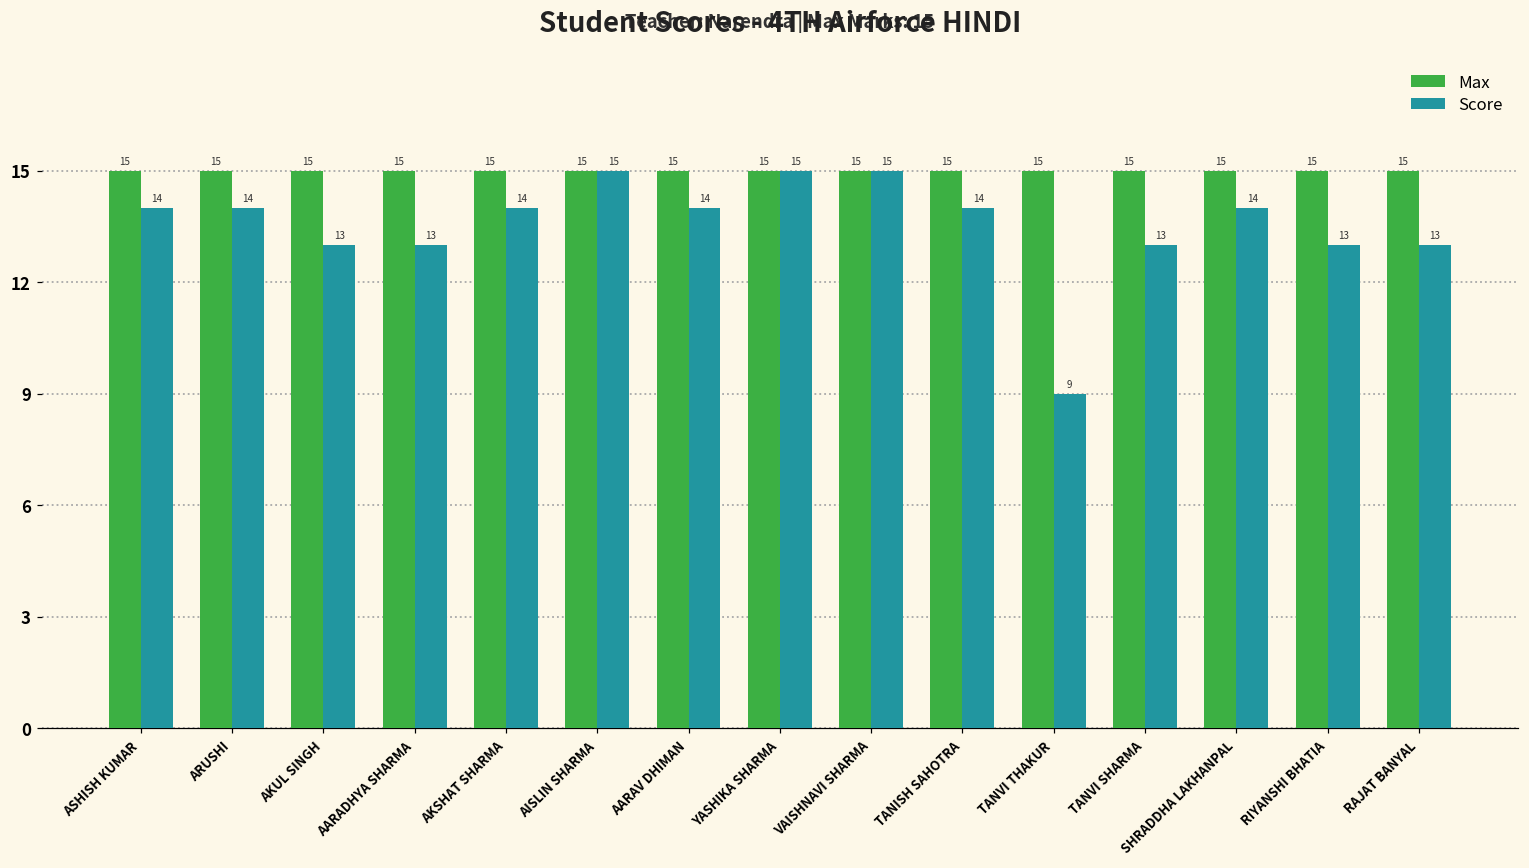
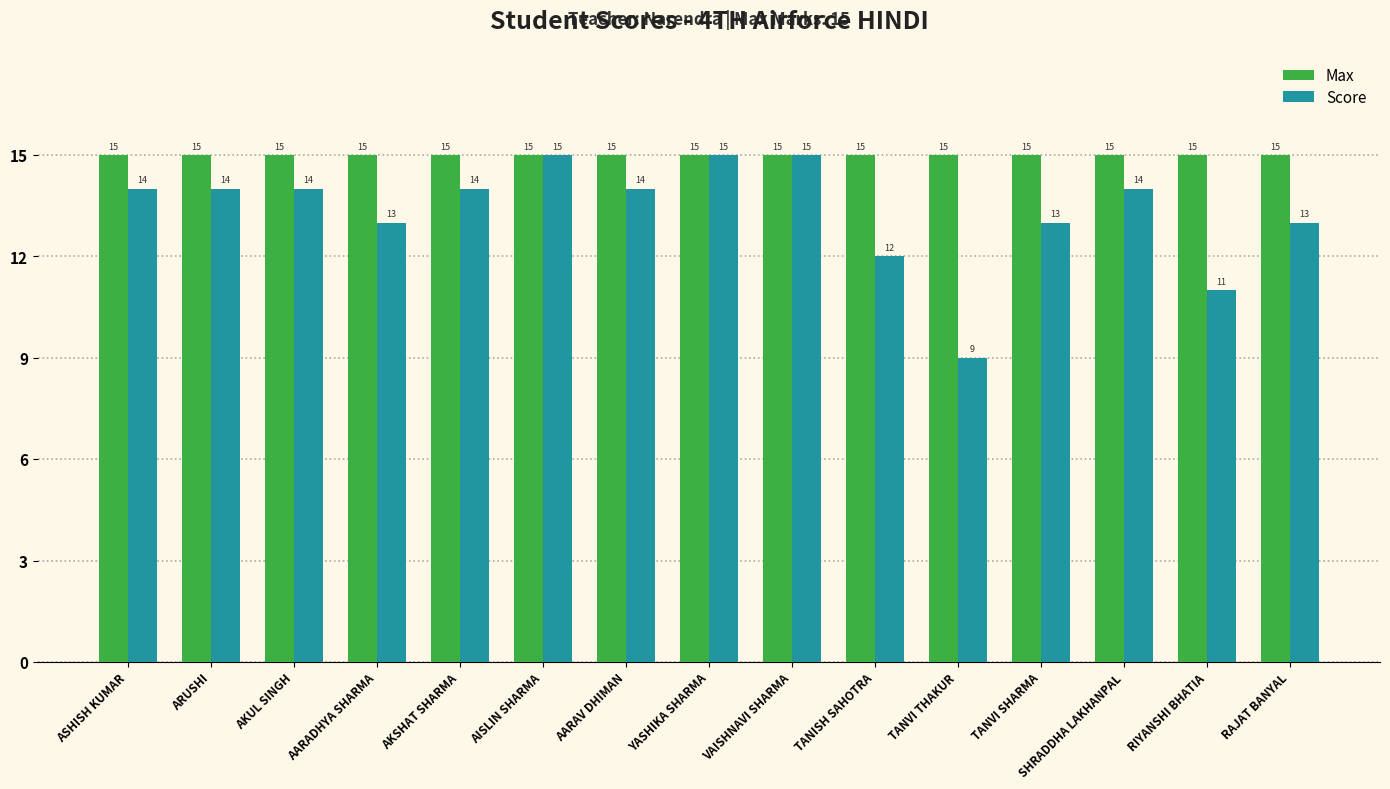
Score, AKUL SINGH: 13 -> 14
Score, TANISH SAHOTRA: 14 -> 12
Score, RIYANSHI BHATIA: 13 -> 11
